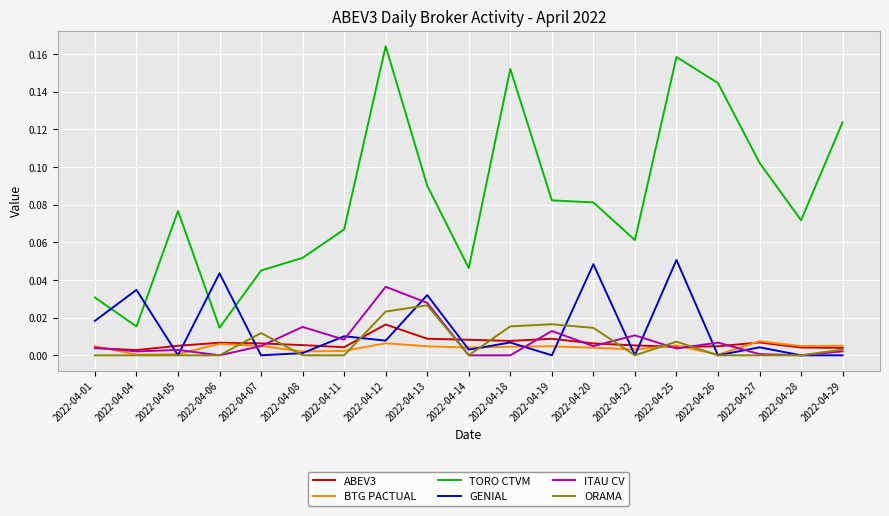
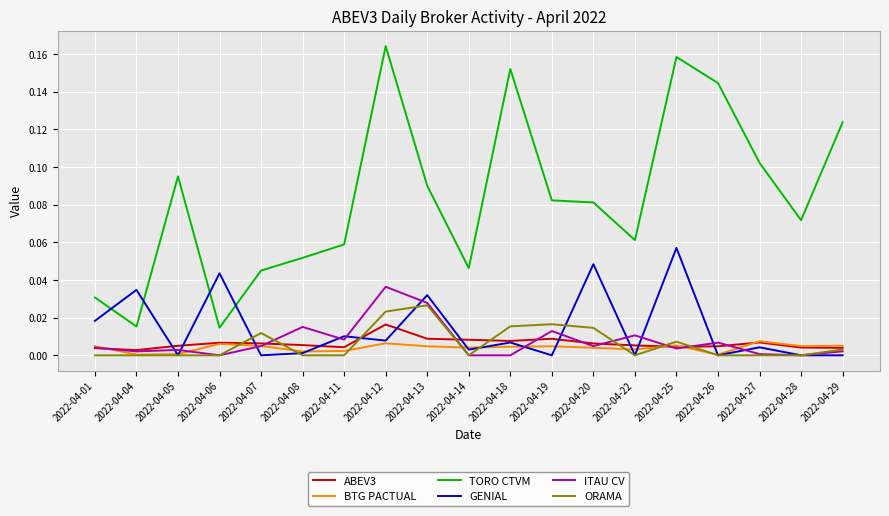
TORO CTVM, 2022-04-05: 0.077 -> 0.095
TORO CTVM, 2022-04-11: 0.067 -> 0.059
GENIAL, 2022-04-25: 0.051 -> 0.057
